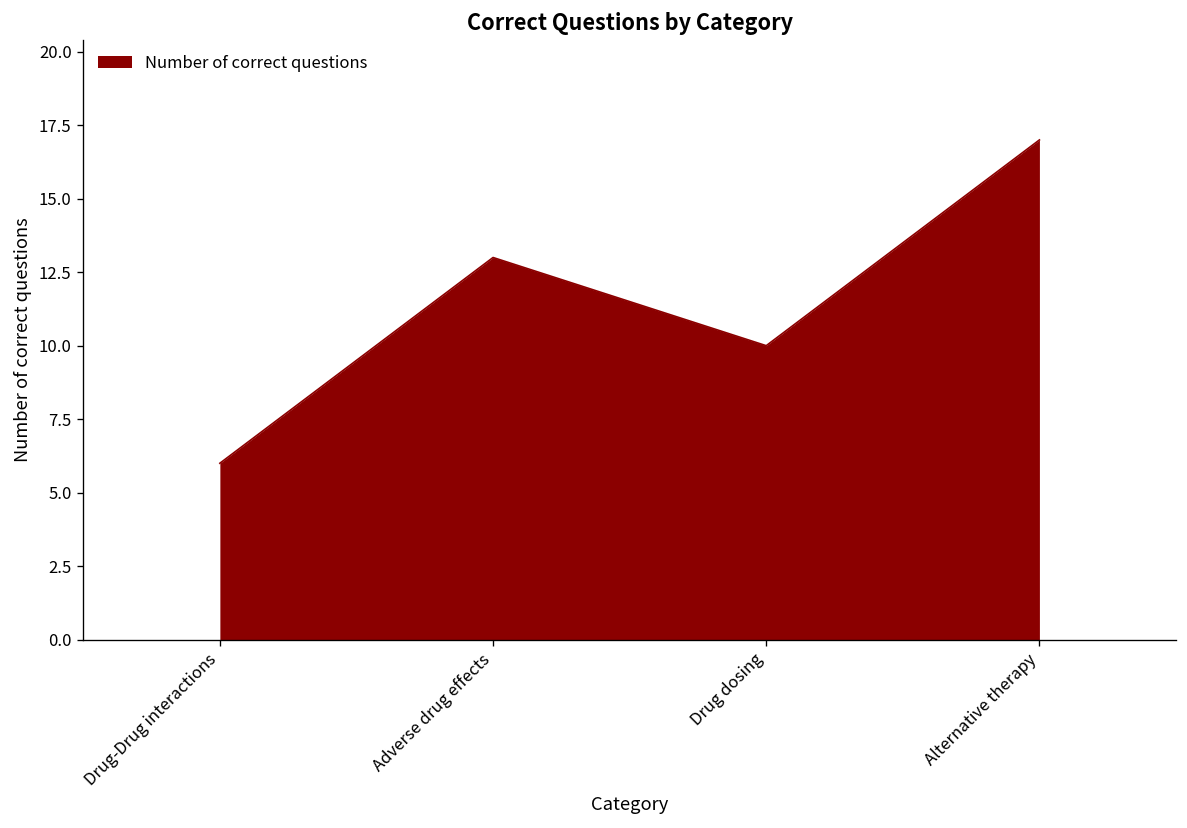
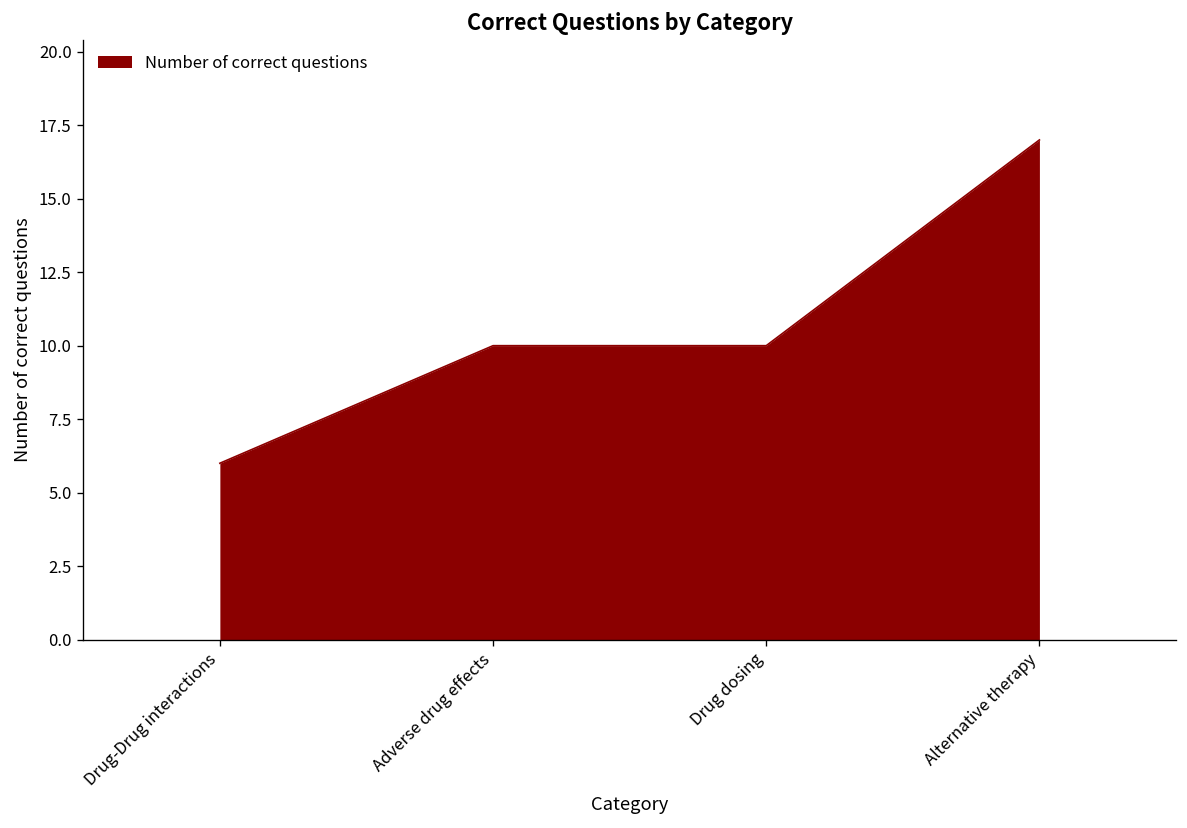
Adverse drug effects: 13 -> 10
